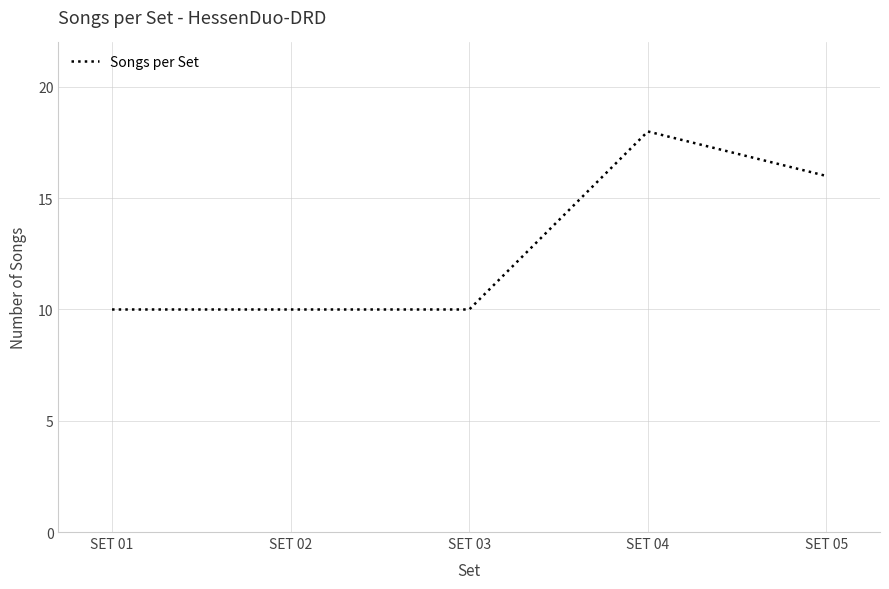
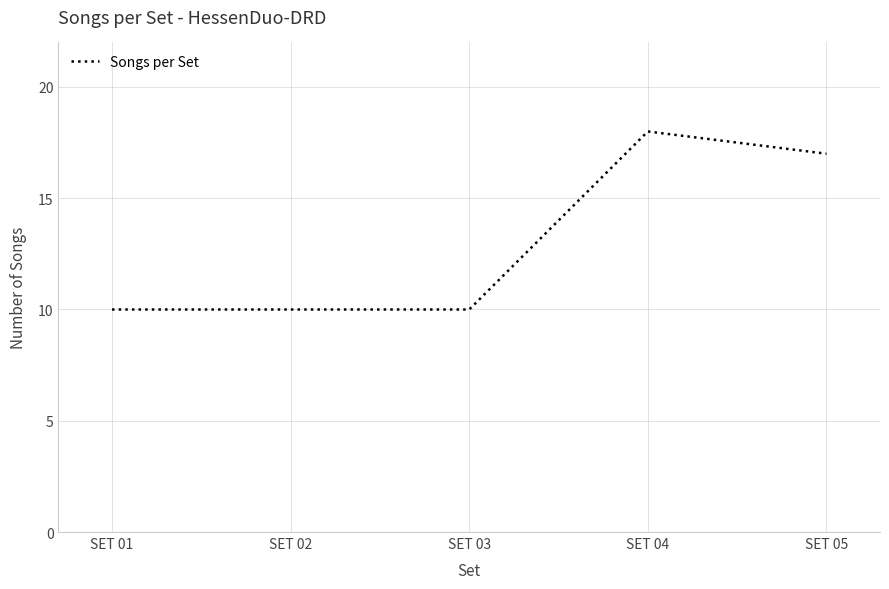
SET 05: 16 -> 17
